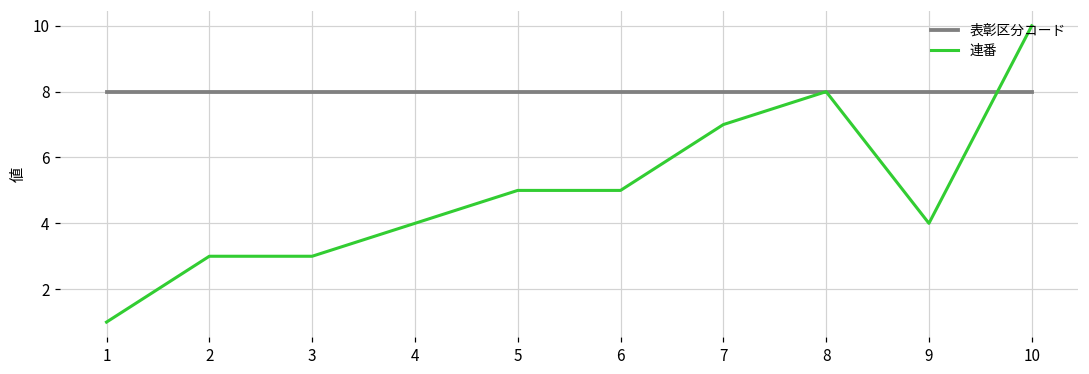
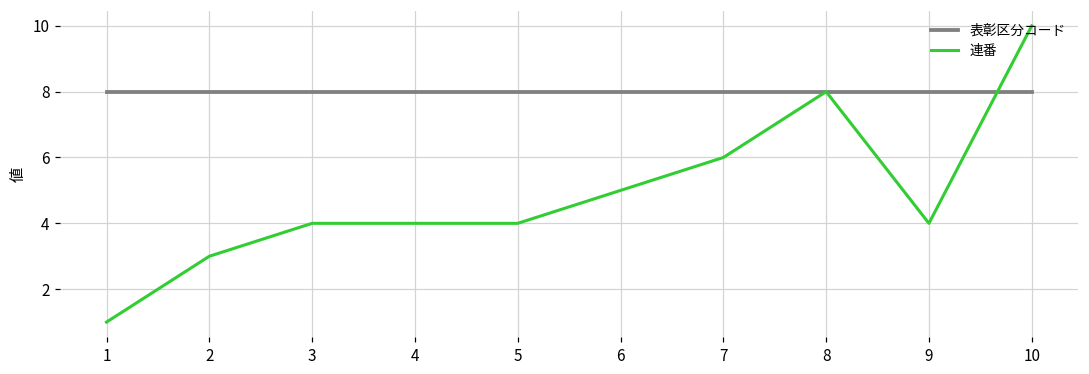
連番, 3: 3 -> 4
連番, 5: 5 -> 4
連番, 7: 7 -> 6
